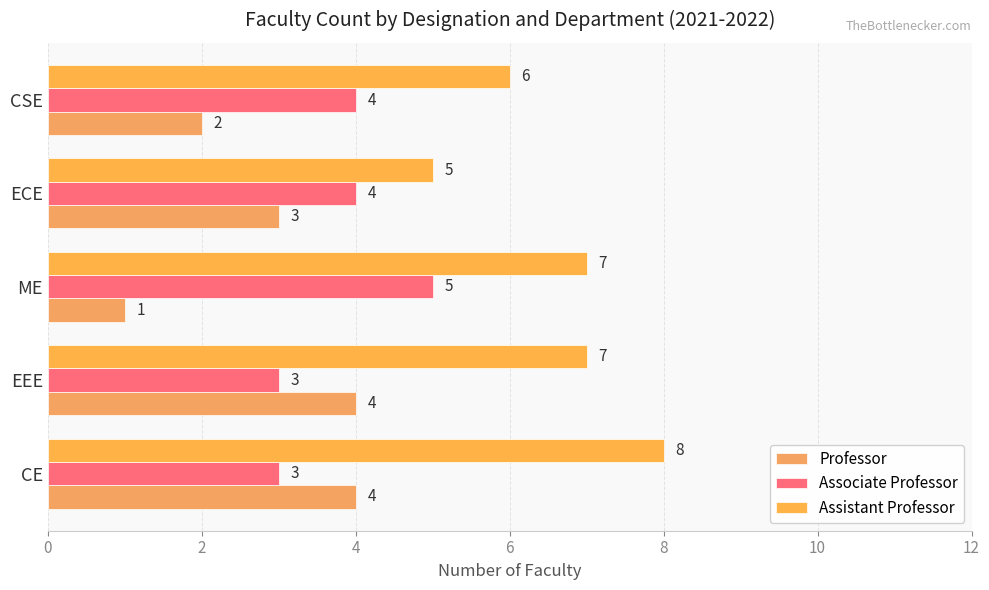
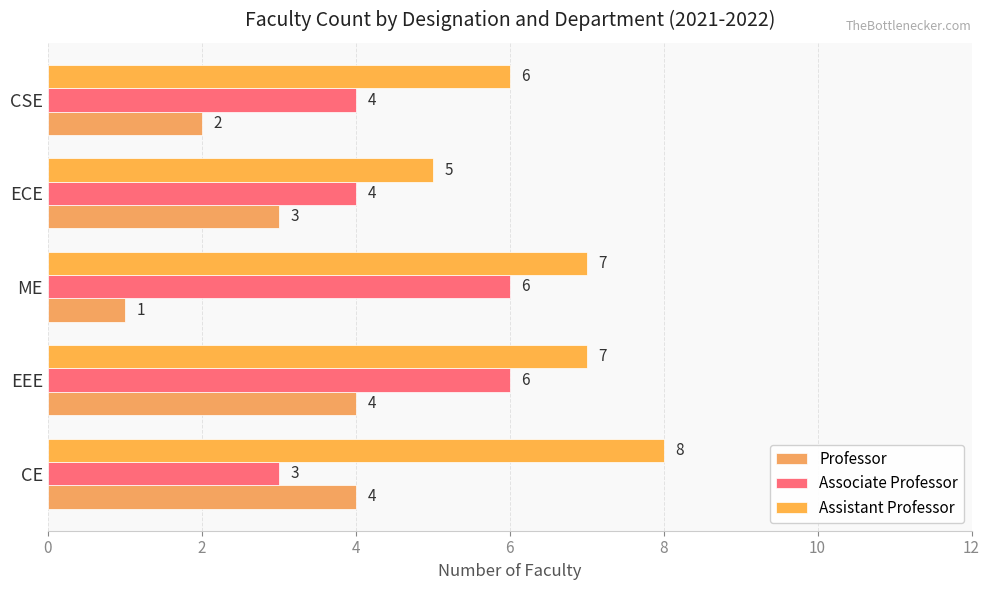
Associate Professor, ME: 5 -> 6
Associate Professor, EEE: 3 -> 6
